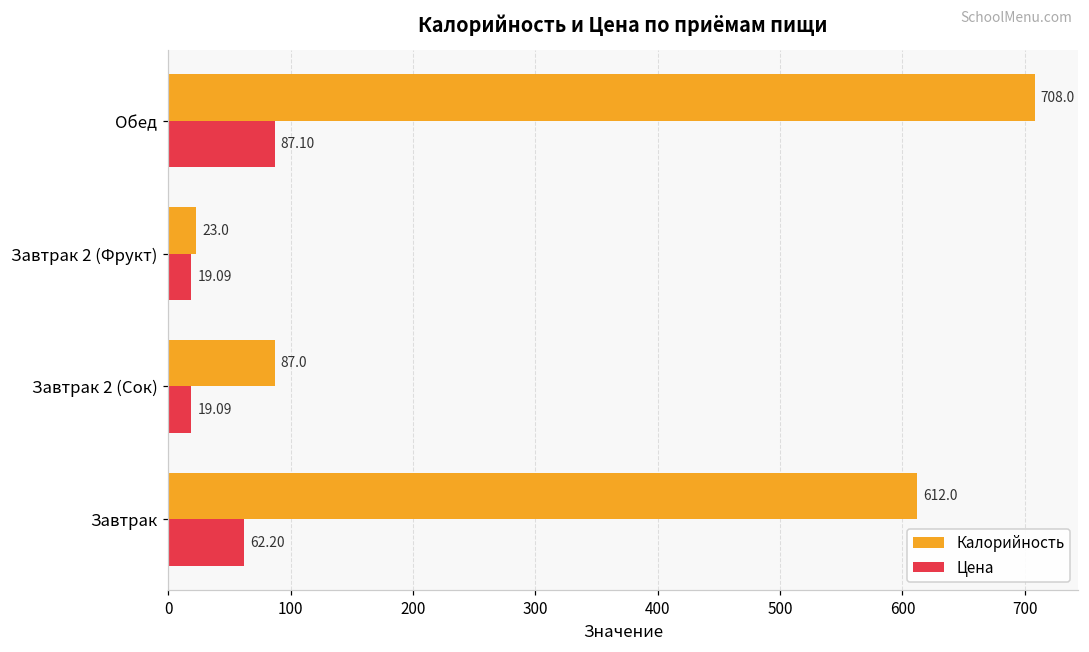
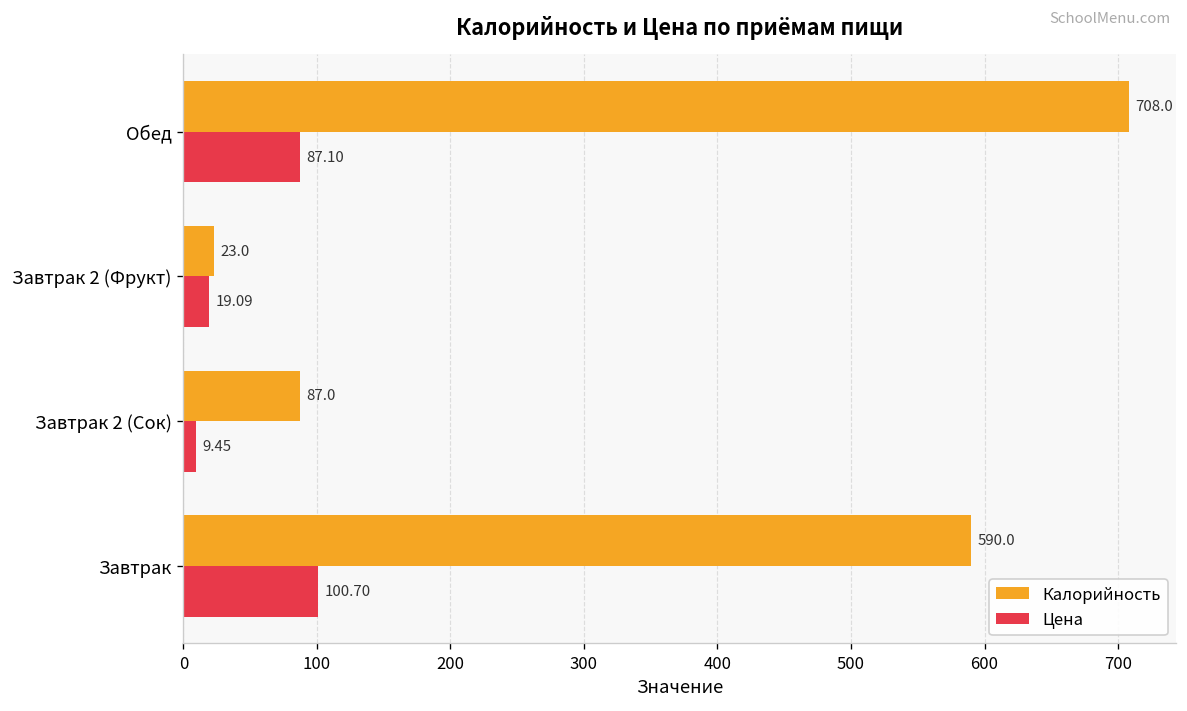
Цена, Завтрак 2 (Сок): 19.09 -> 9.45
Калорийность, Завтрак: 612.0 -> 590.0
Цена, Завтрак: 62.20 -> 100.70
